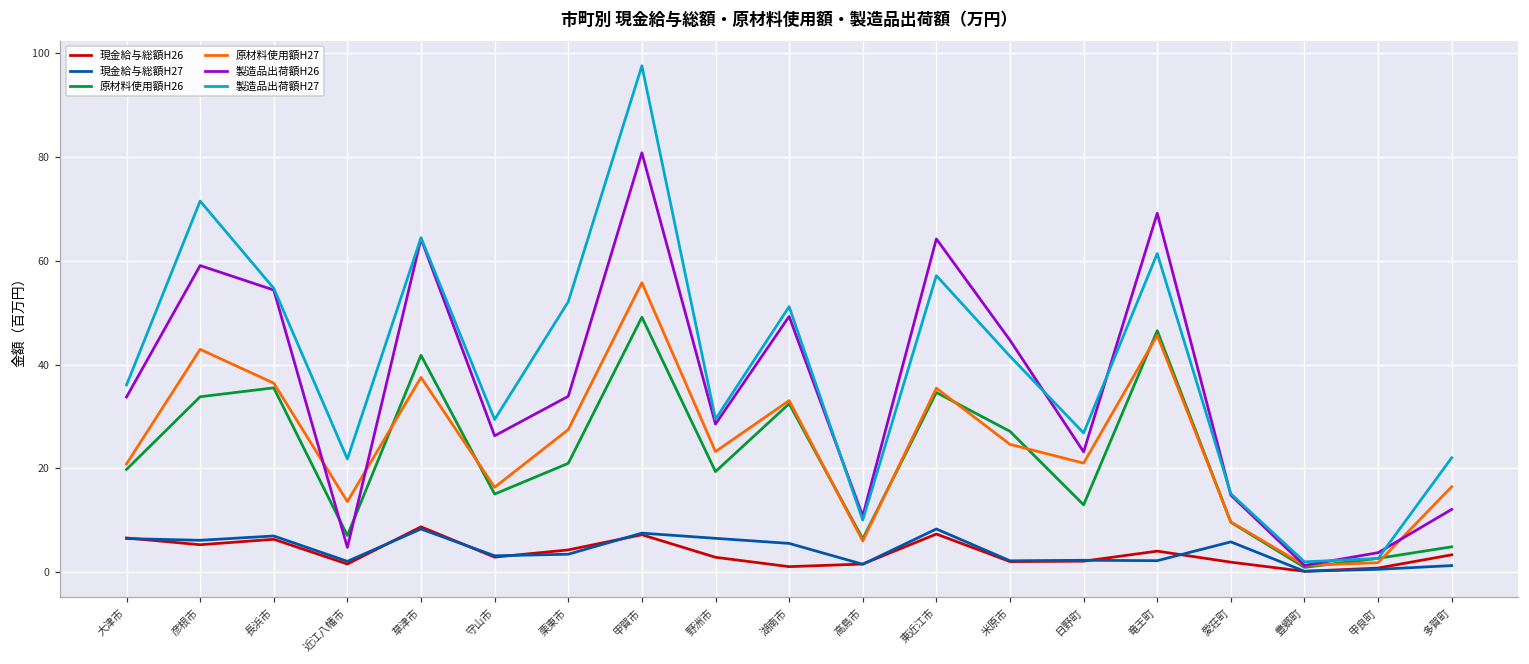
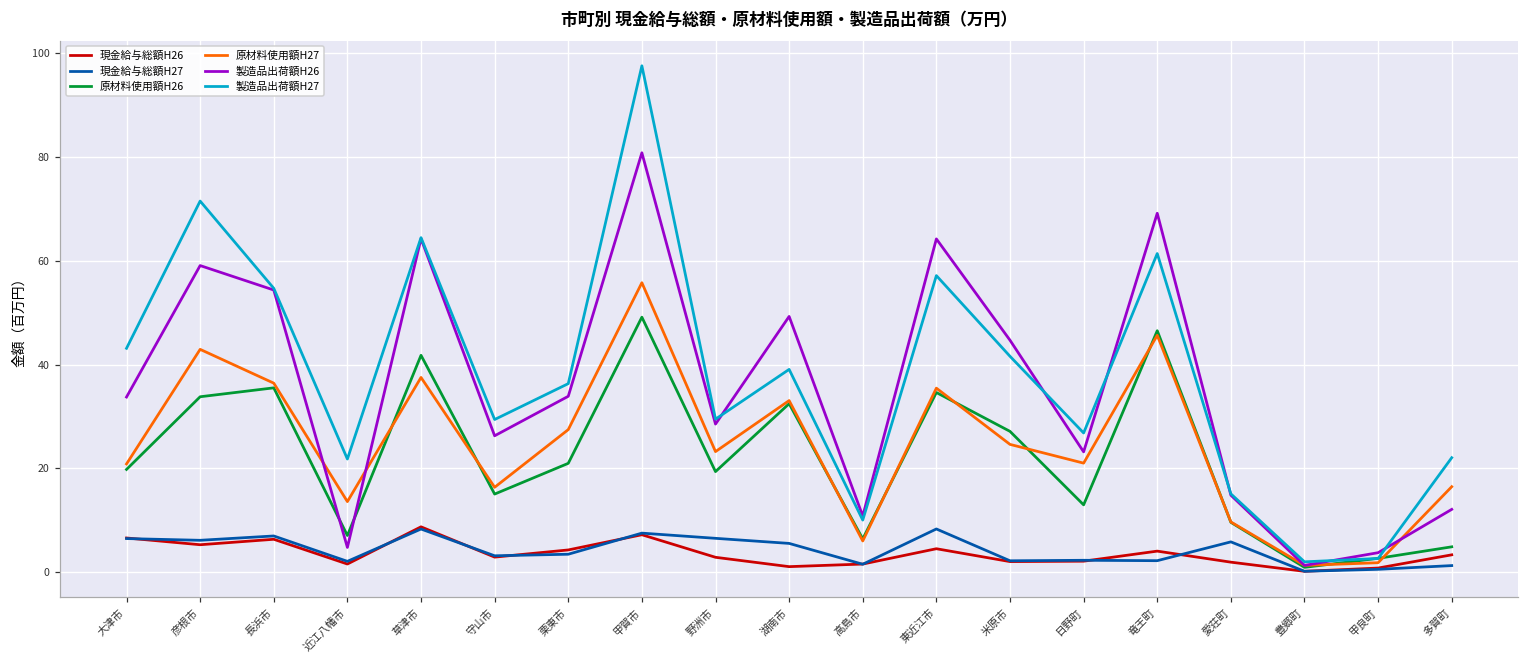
製造品出荷額H27, 大津市: 36 -> 43
製造品出荷額H27, 栗東市: 52 -> 36
製造品出荷額H27, 湖南市: 51 -> 39
現金給与総額H26, 東近江市: 7 -> 5
